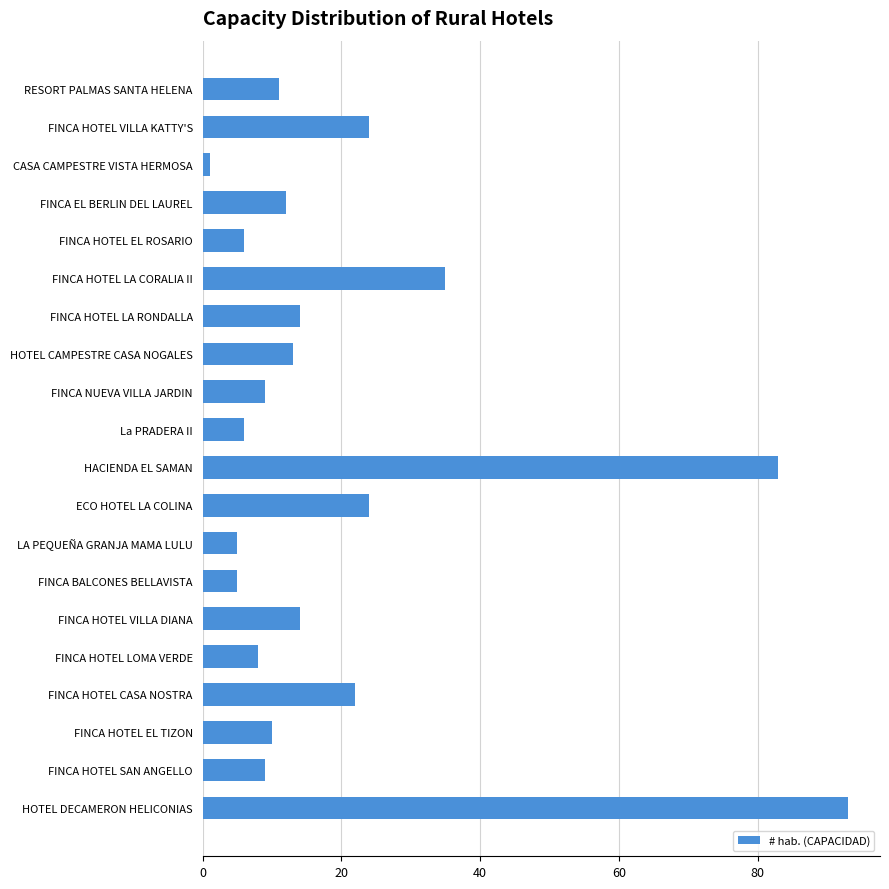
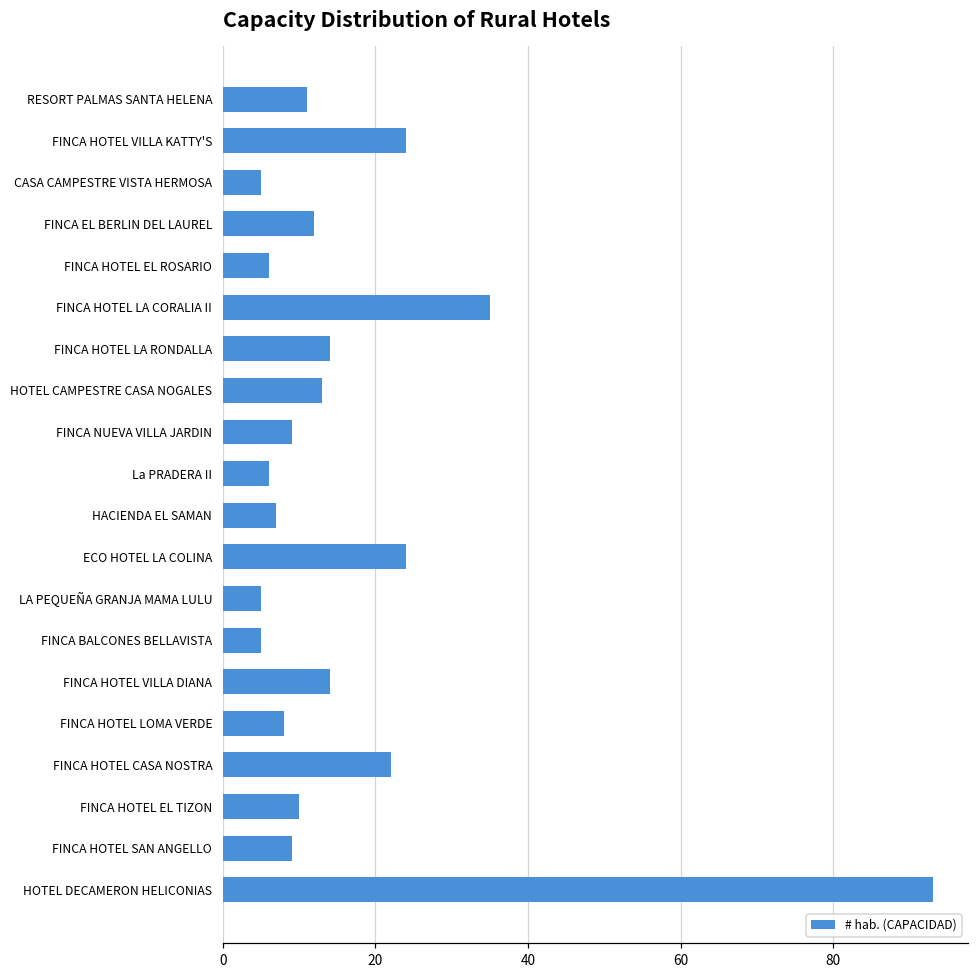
CASA CAMPESTRE VISTA HERMOSA: 1 -> 5
HACIENDA EL SAMAN: 83 -> 7
